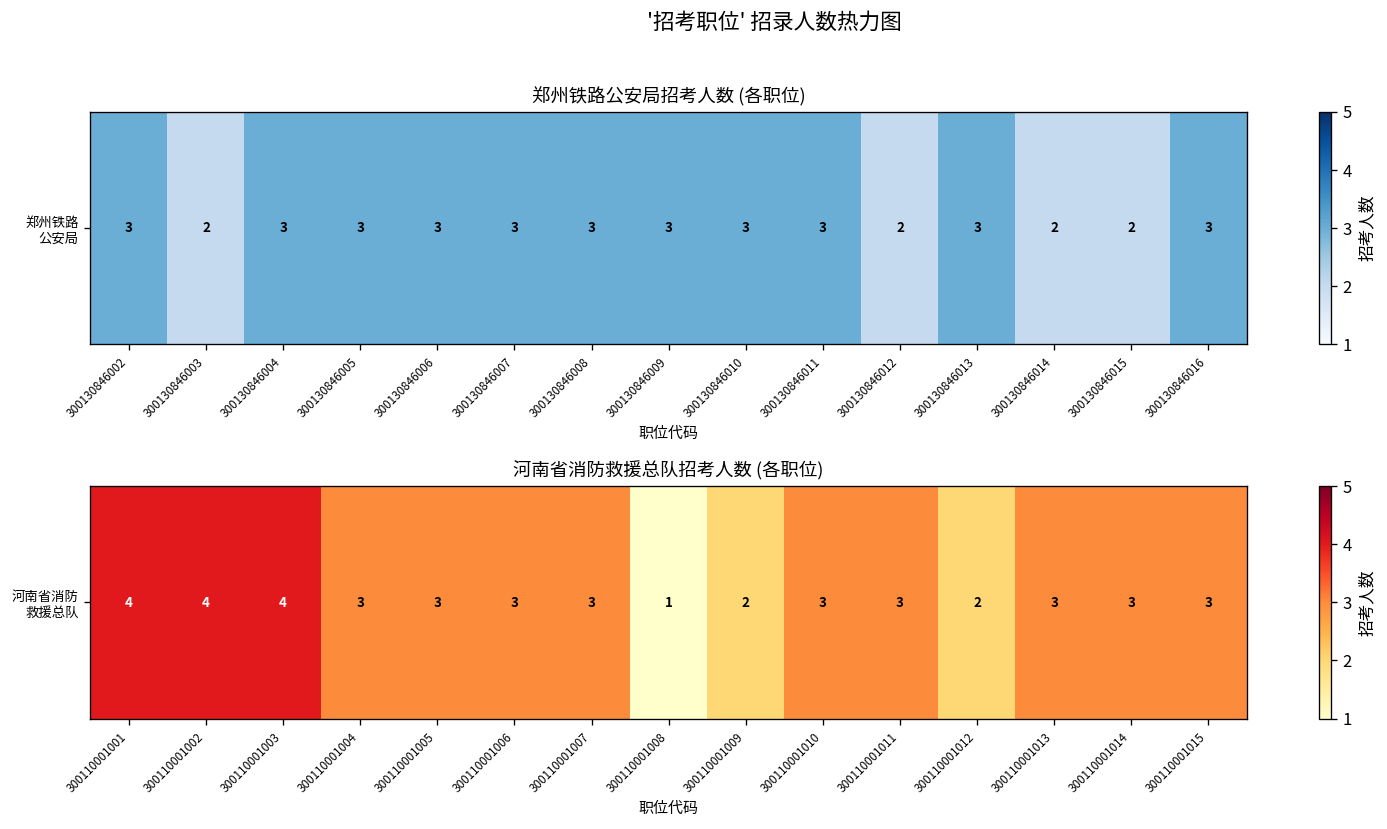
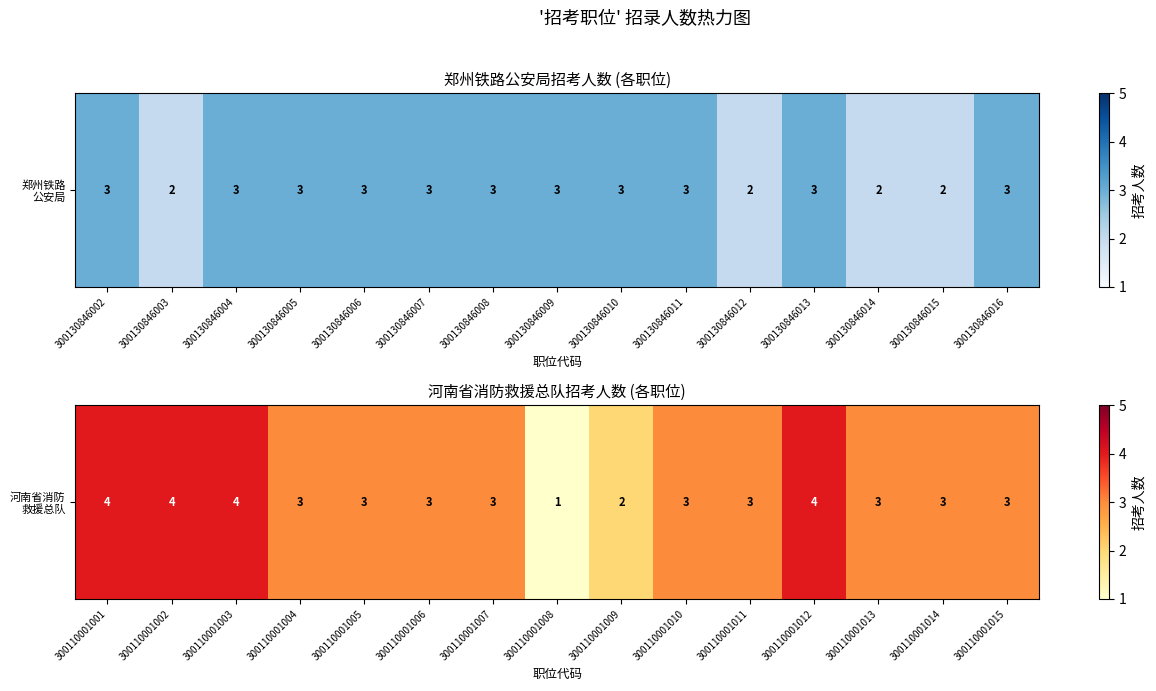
河南省消防救援总队招考人数 (各职位), 河南省消防 救援总队, 300110001012: 2 -> 4
